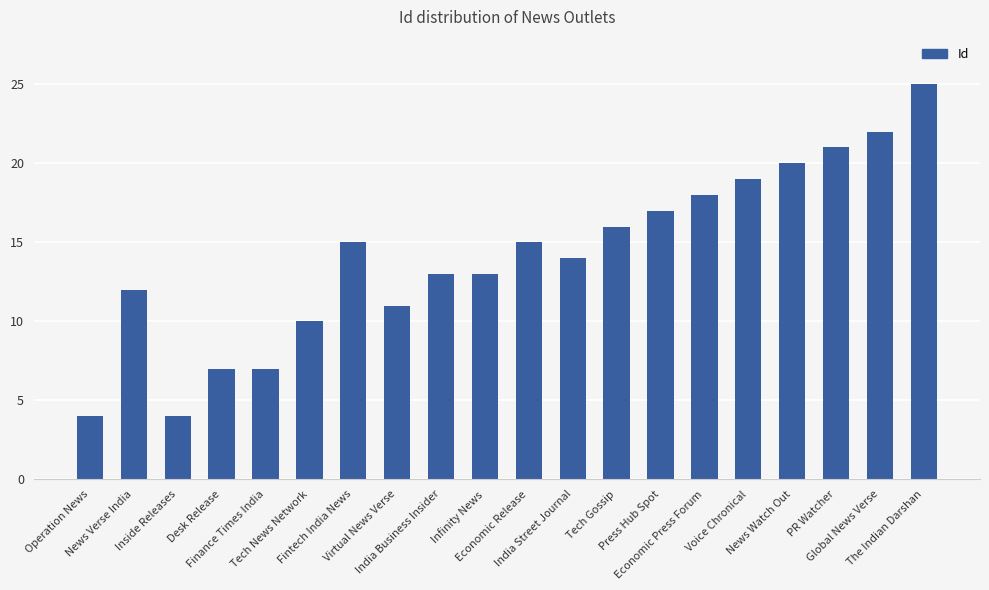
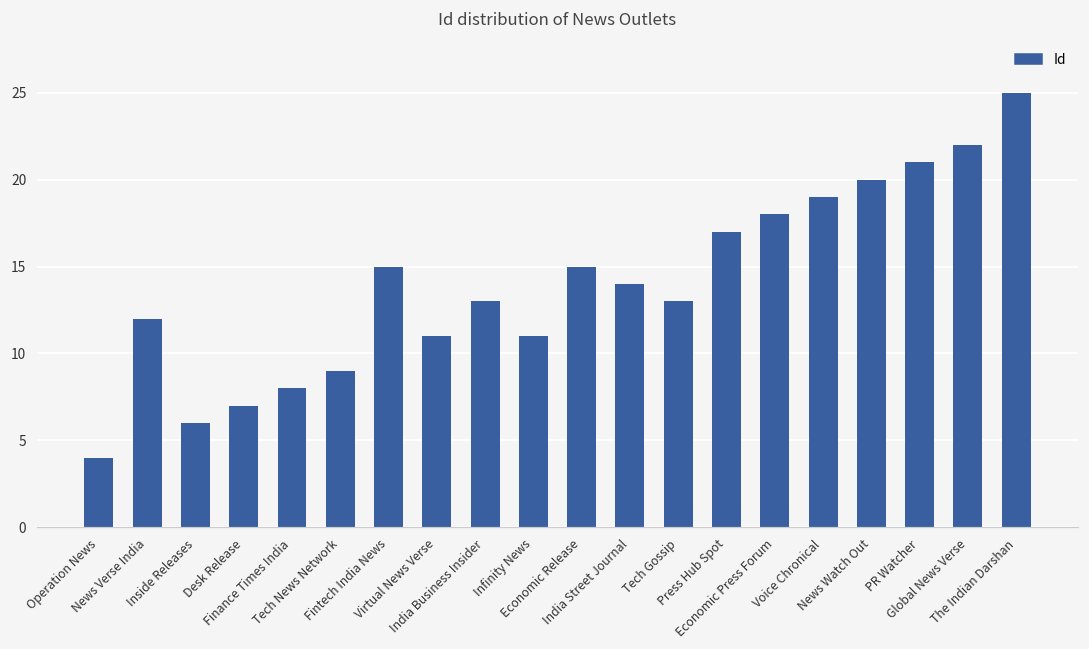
Inside Releases: 4 -> 6
Finance Times India: 7 -> 8
Tech News Network: 10 -> 9
Infinity News: 13 -> 11
Tech Gossip: 16 -> 13
